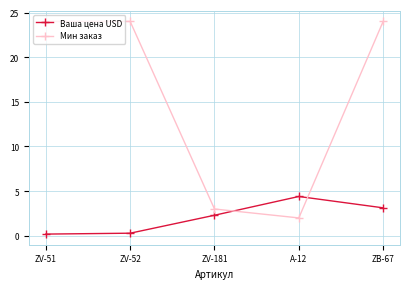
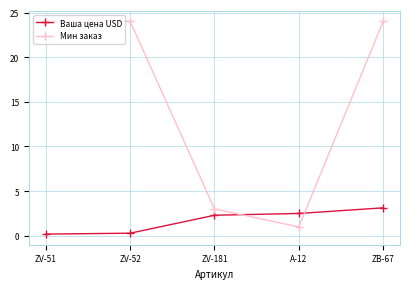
Ваша цена USD, A-12: 4 -> 3
Мин заказ, A-12: 2 -> 1
